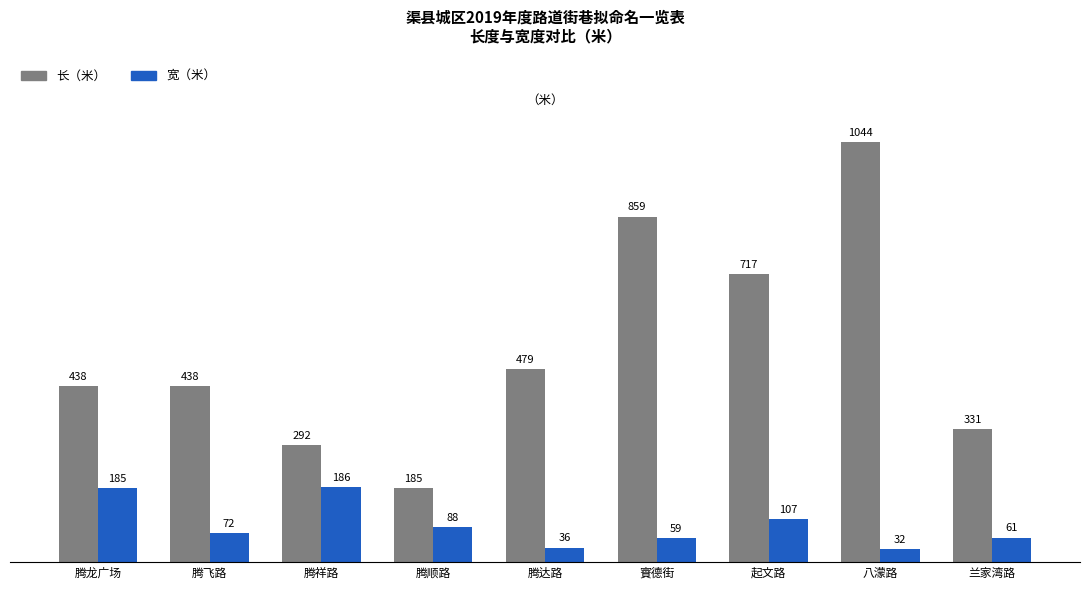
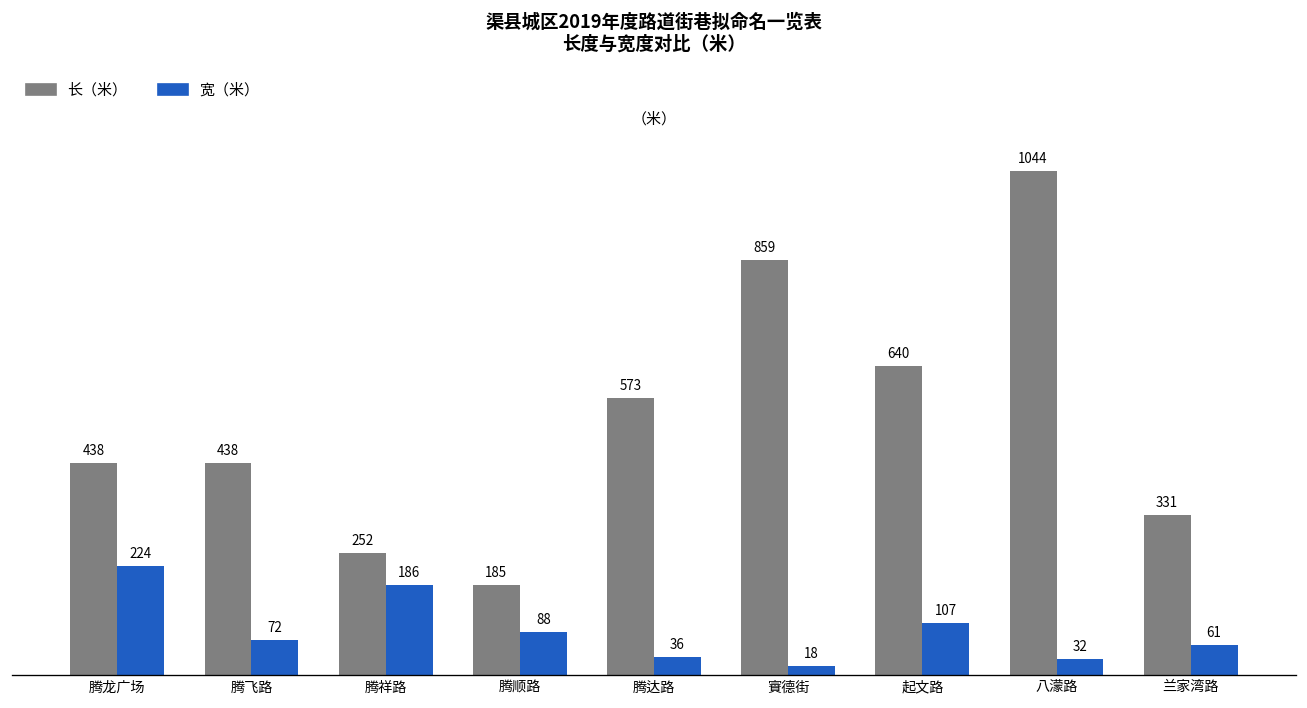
宽（米）, 腾龙广场: 185 -> 224
长（米）, 腾祥路: 292 -> 252
长（米）, 腾达路: 479 -> 573
宽（米）, 賨德街: 59 -> 18
长（米）, 起文路: 717 -> 640
